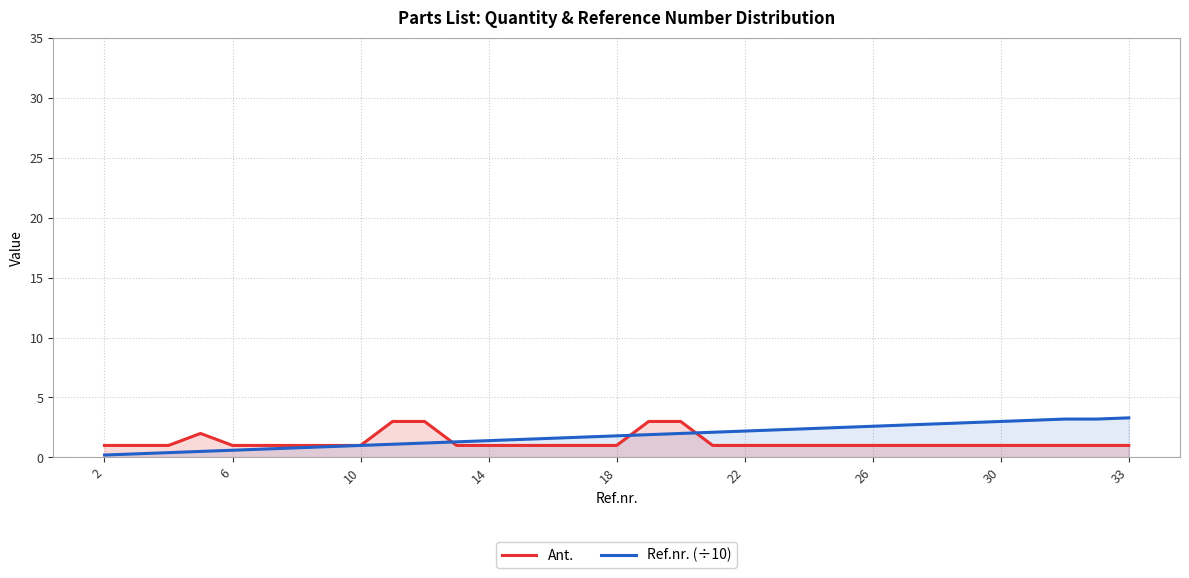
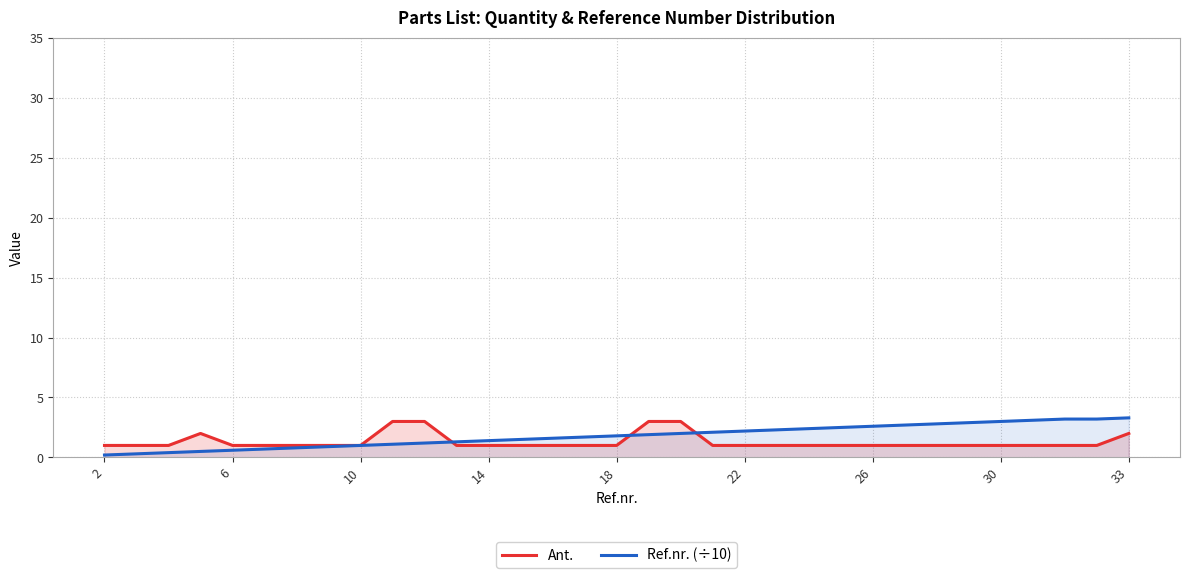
Ant., 33: 1 -> 2
